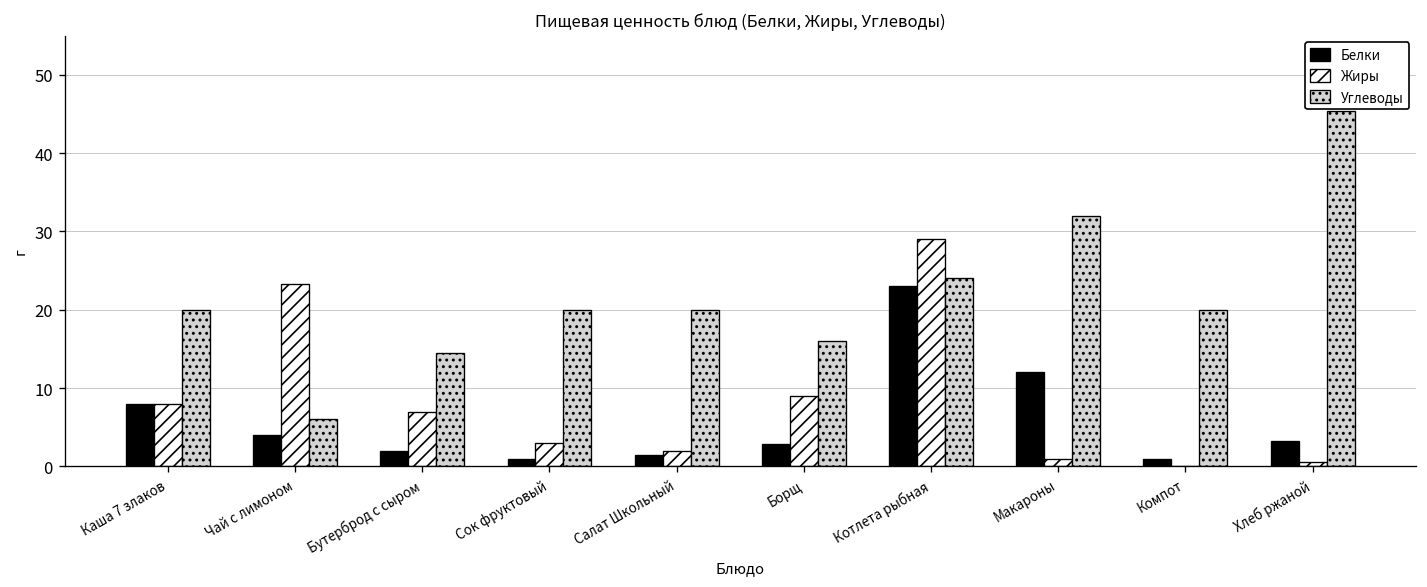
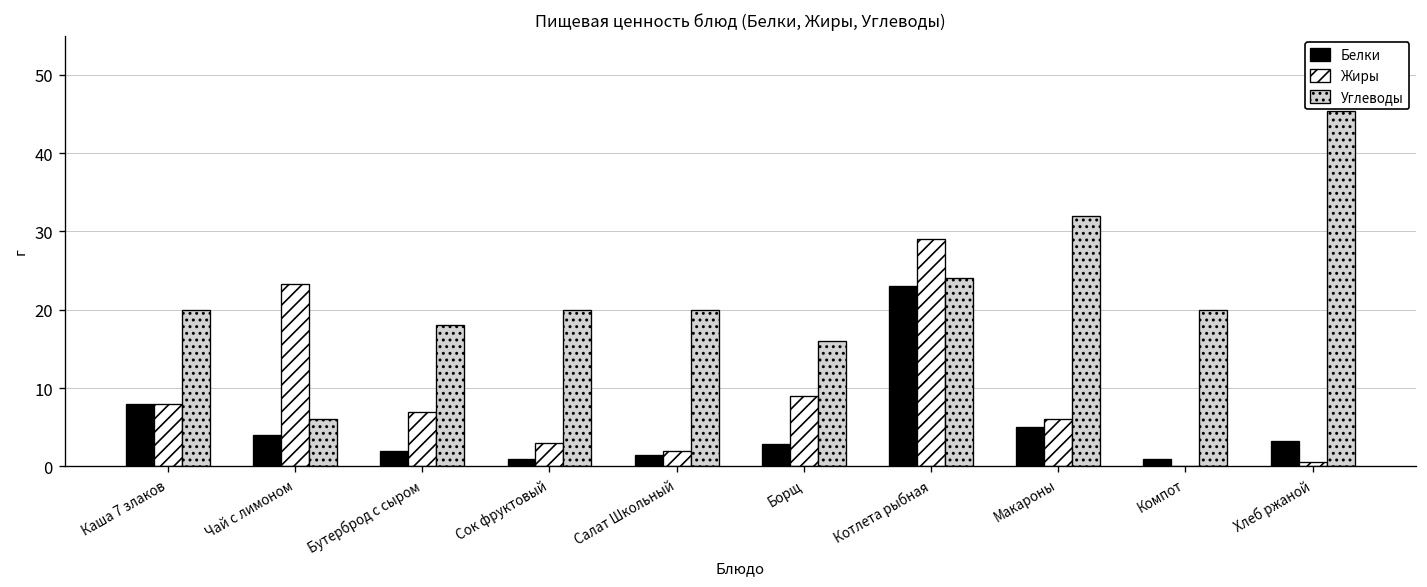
Углеводы, Бутерброд с сыром: 15 -> 18
Белки, Макароны: 12 -> 5
Жиры, Макароны: 1 -> 6
